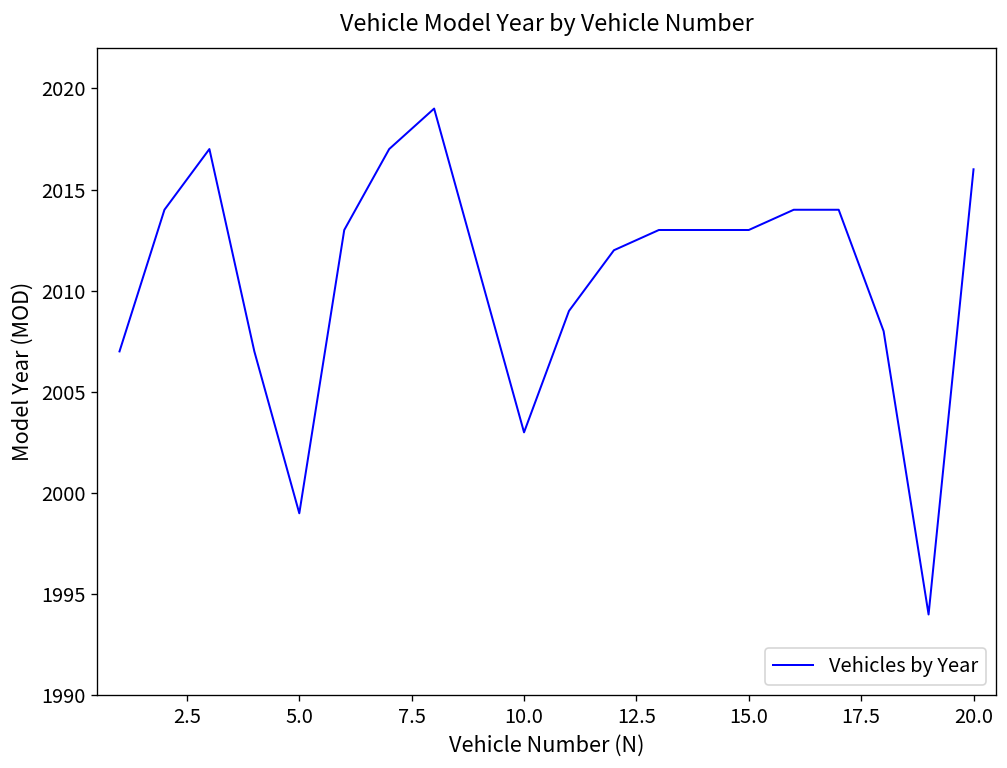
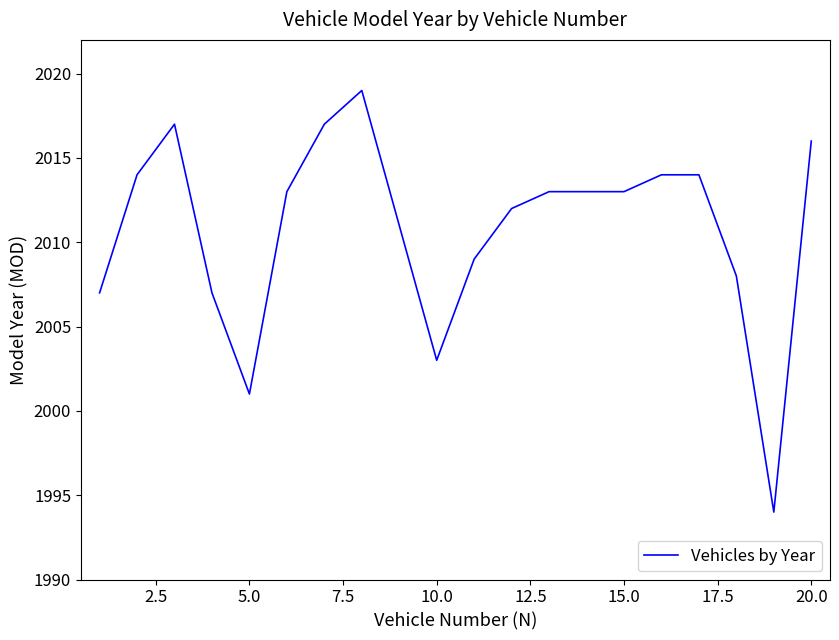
5.0: 1999 -> 2001
